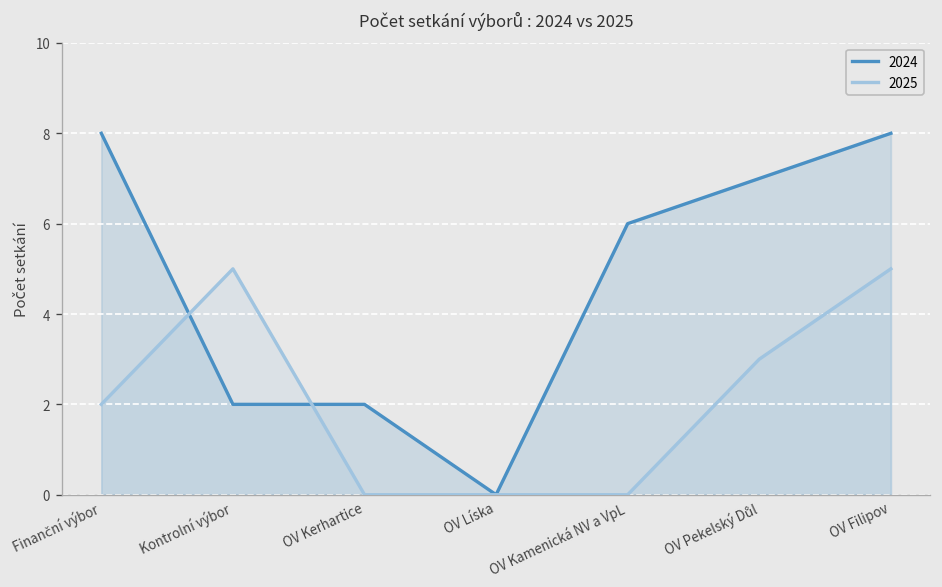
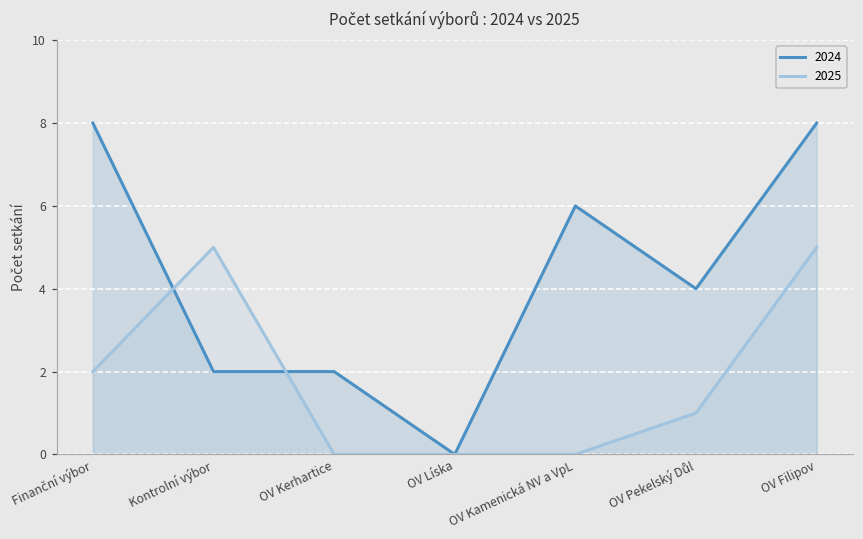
2024, OV Pekelský Důl: 7 -> 4
2025, OV Pekelský Důl: 3 -> 1
